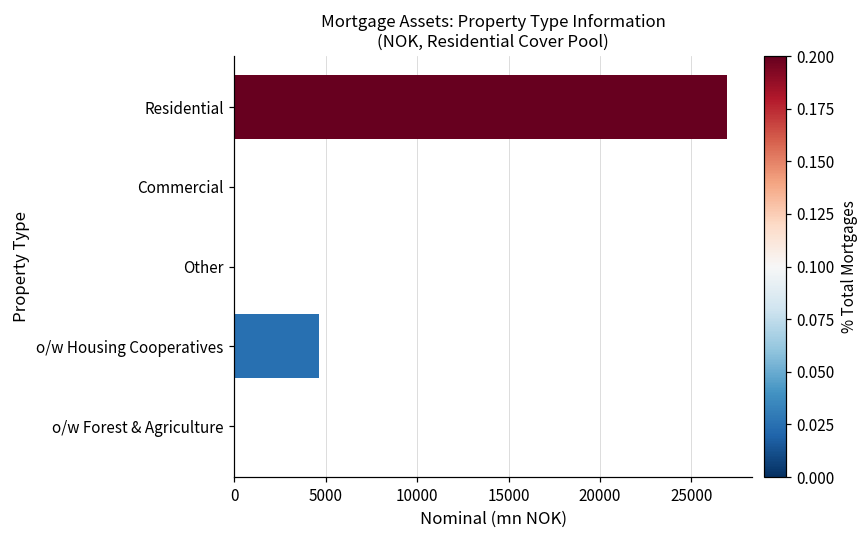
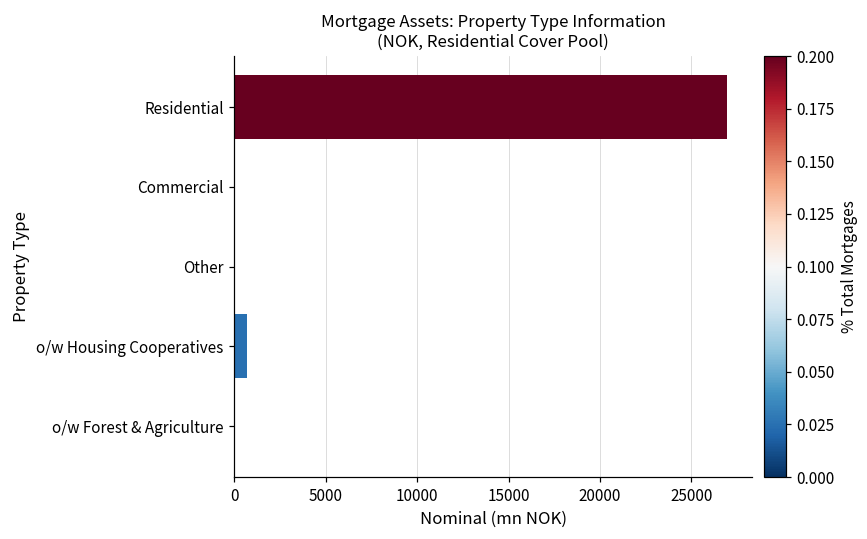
o/w Housing Cooperatives: 4600 -> 700
